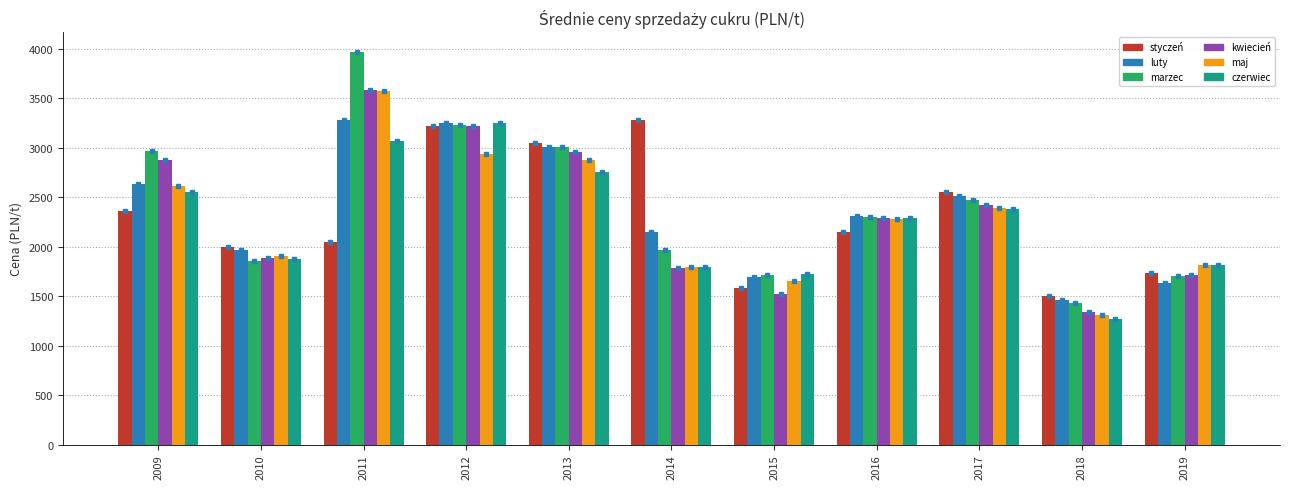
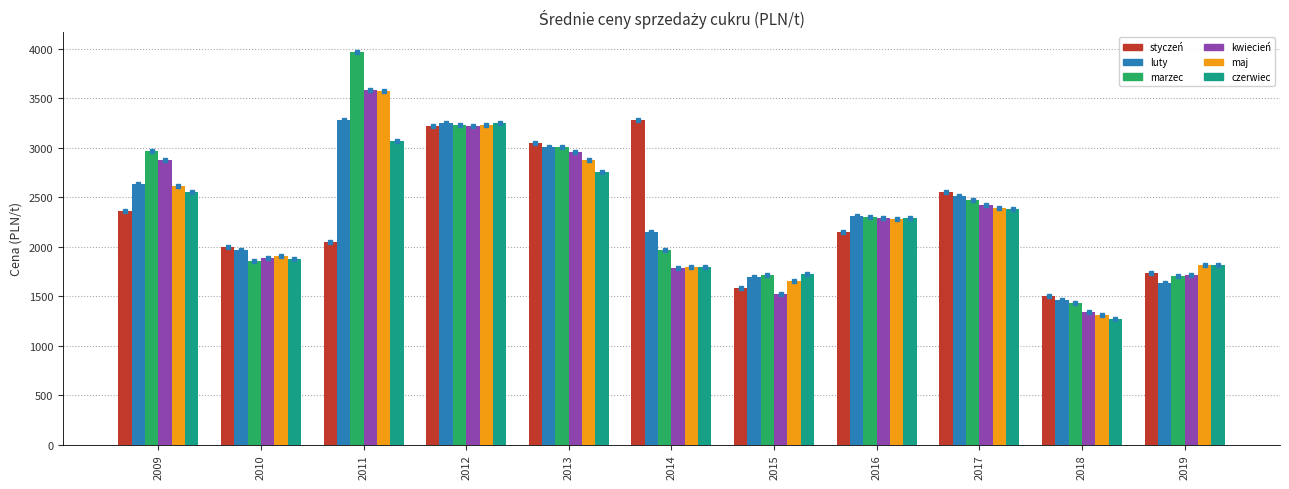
maj, 2012: 2900 -> 3200
